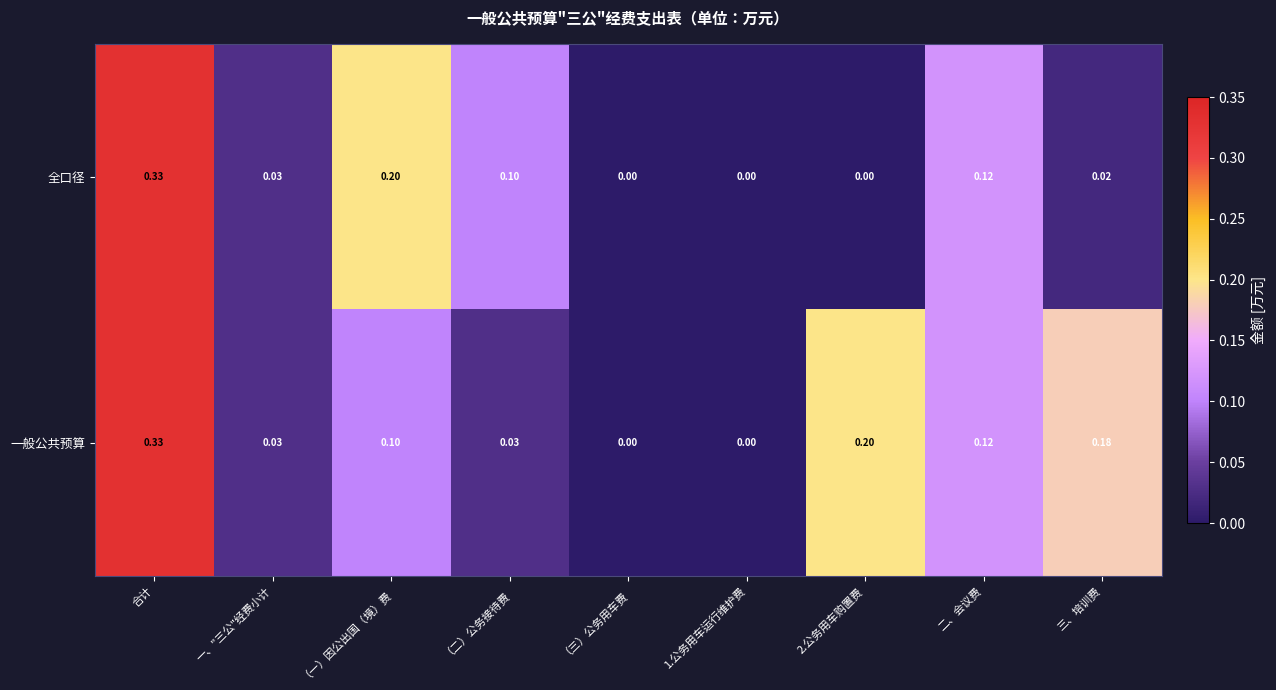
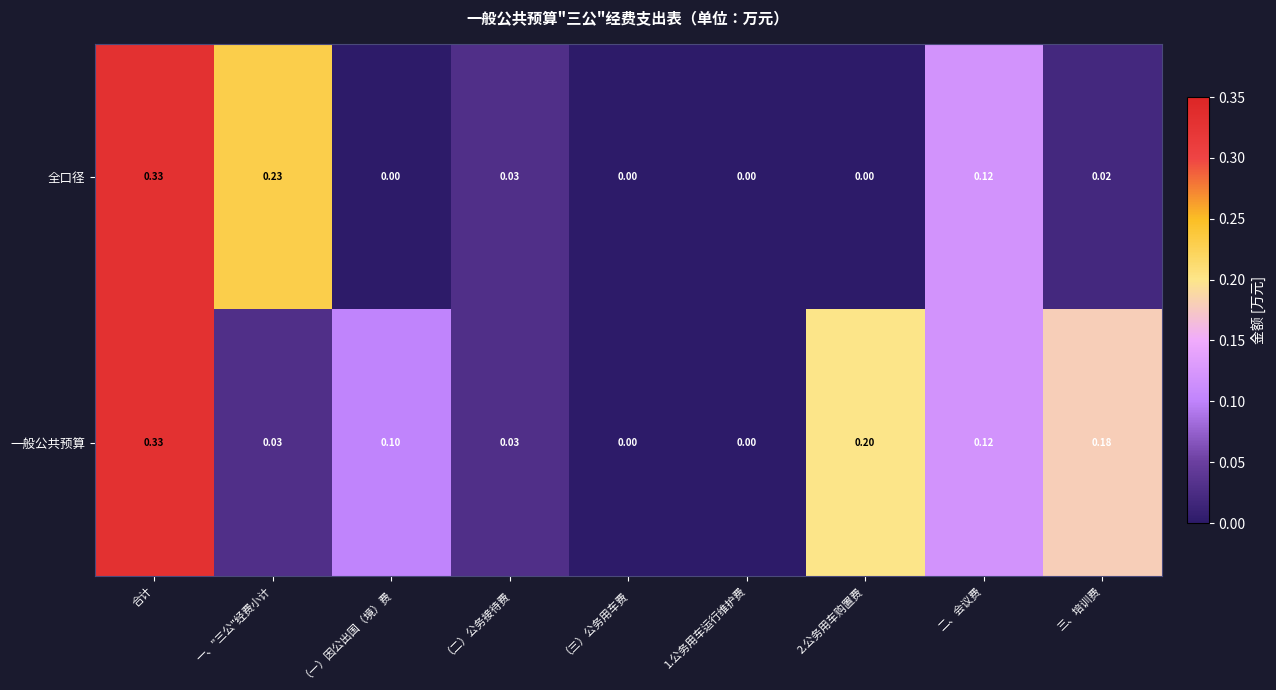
全口径, 一、"三公"经费小计: 0.03 -> 0.23
全口径, （一）因公出国（境）费: 0.20 -> 0.00
全口径, （二）公务接待费: 0.10 -> 0.03
